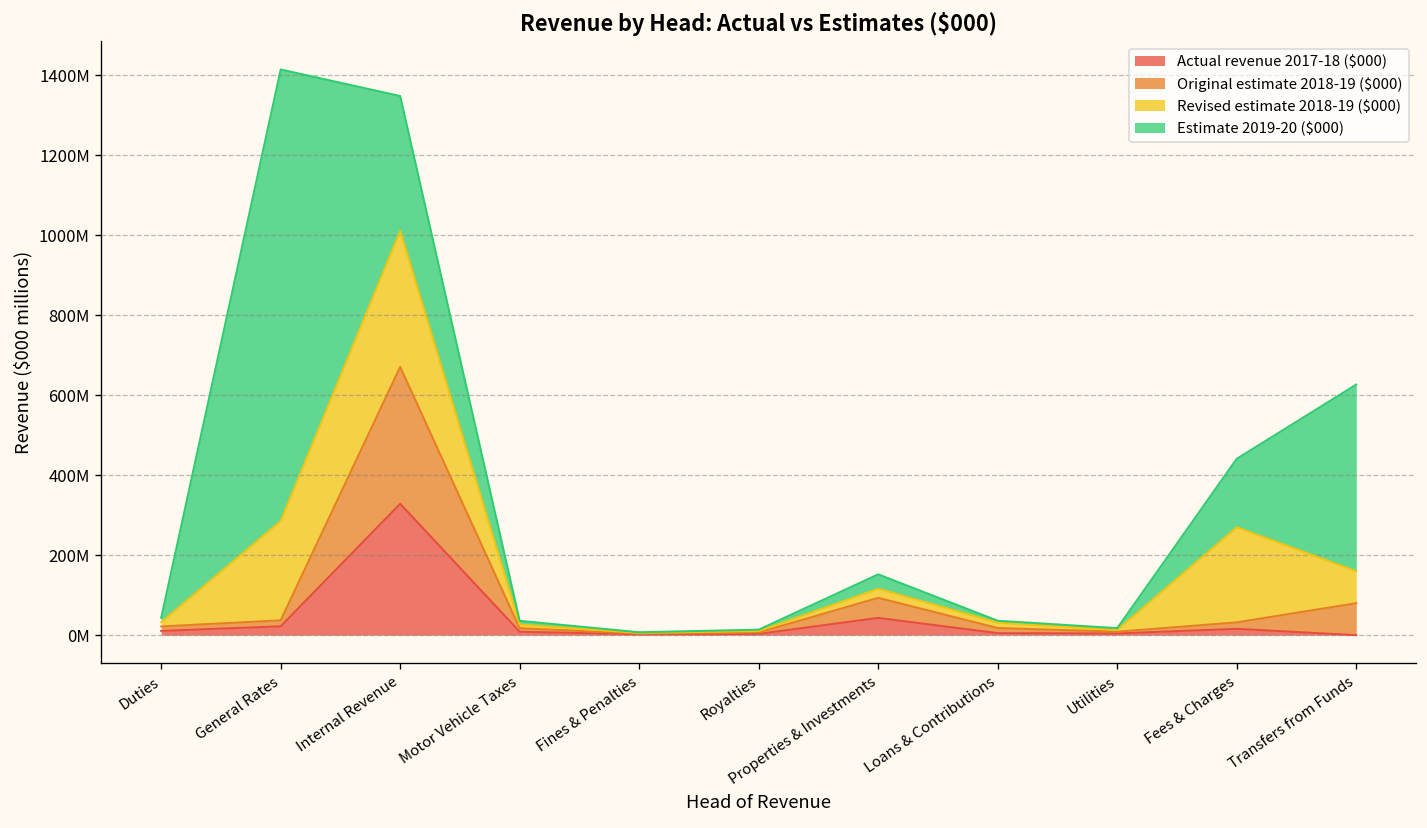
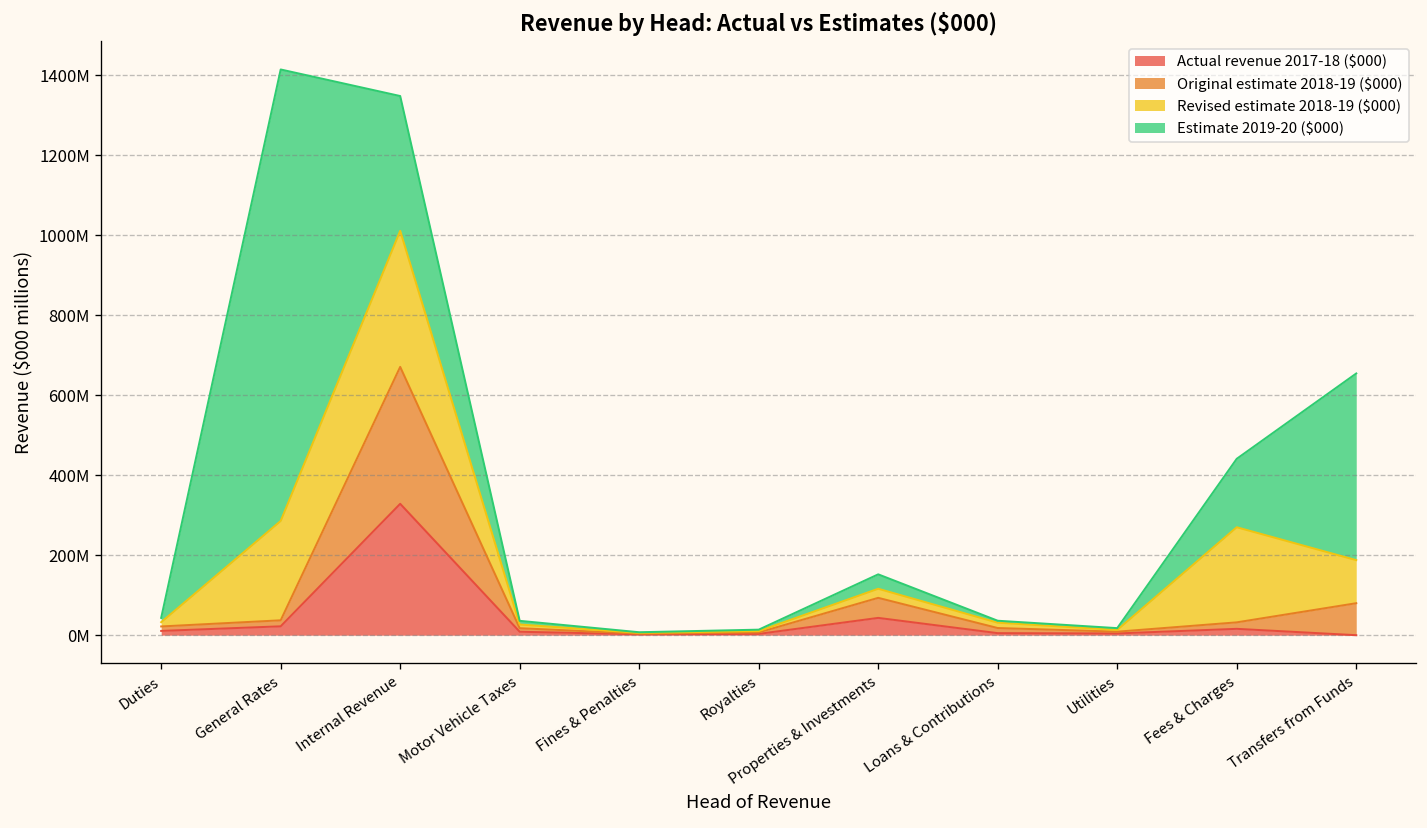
Revised estimate 2018-19 ($000), Transfers from Funds: 80000000 -> 110000000
